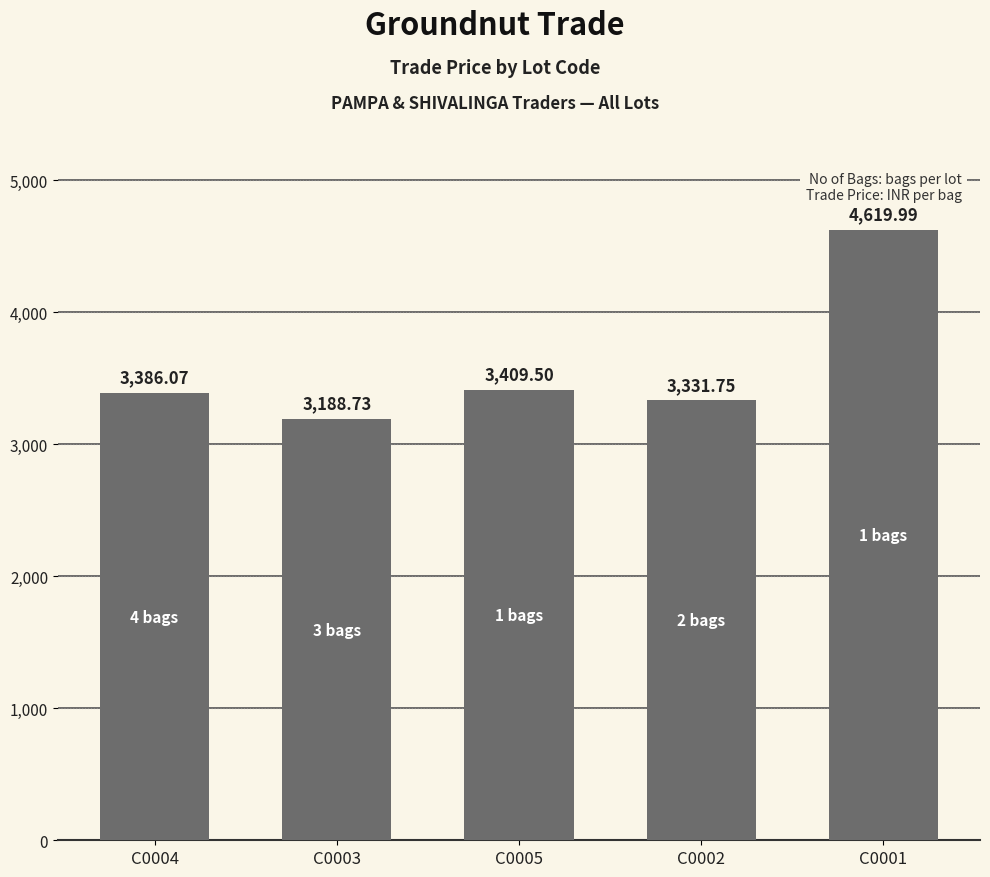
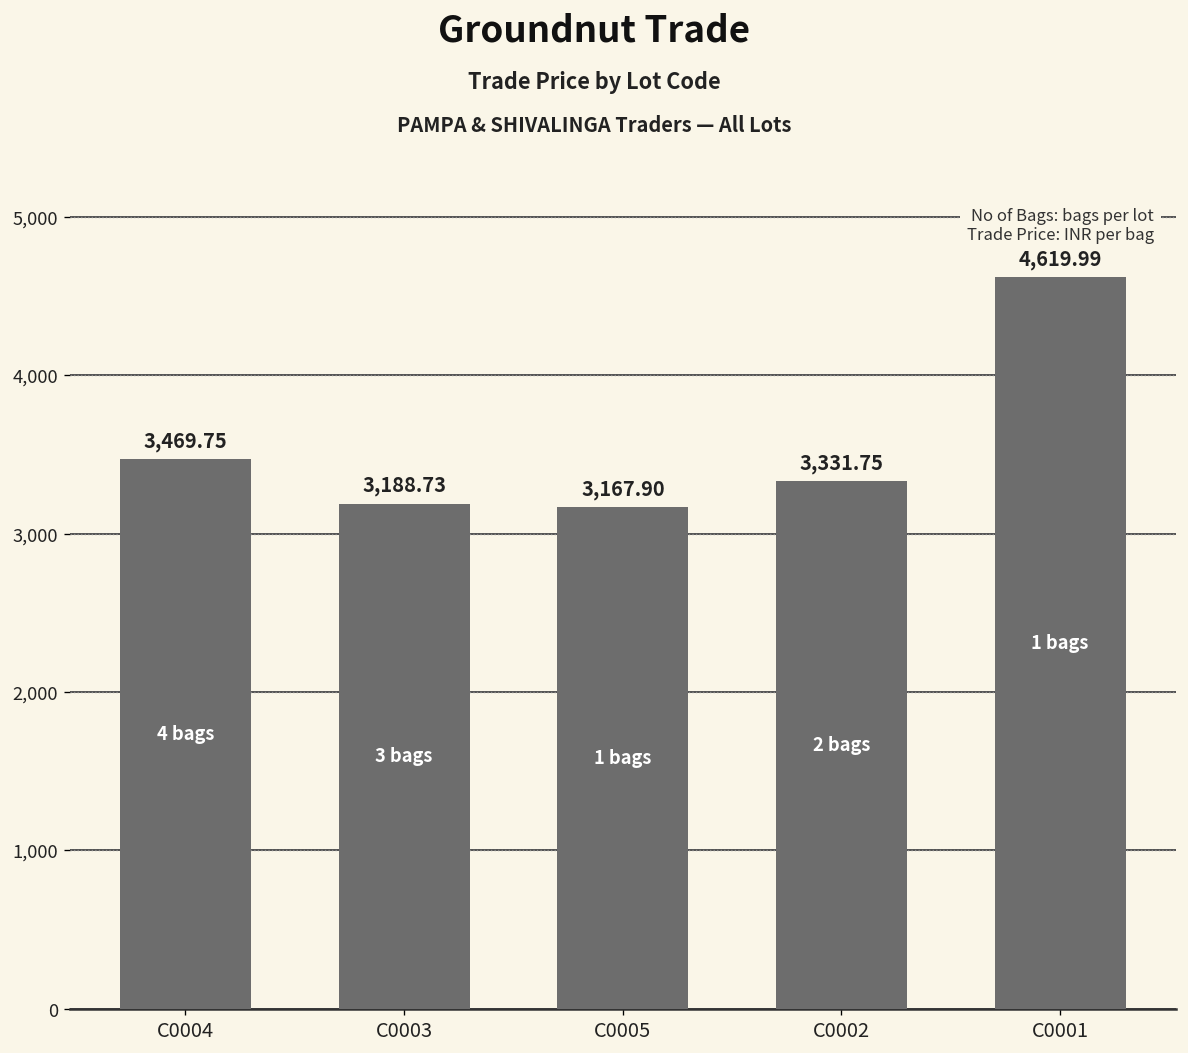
C0004: 3,386.07 -> 3,469.75
C0005: 3,409.50 -> 3,167.90
